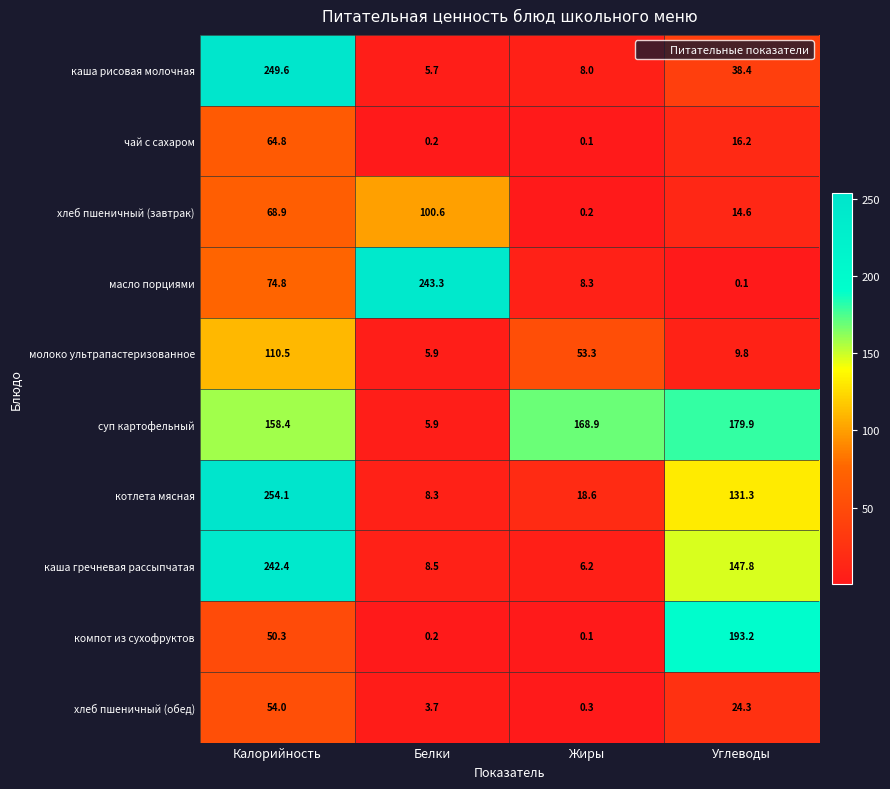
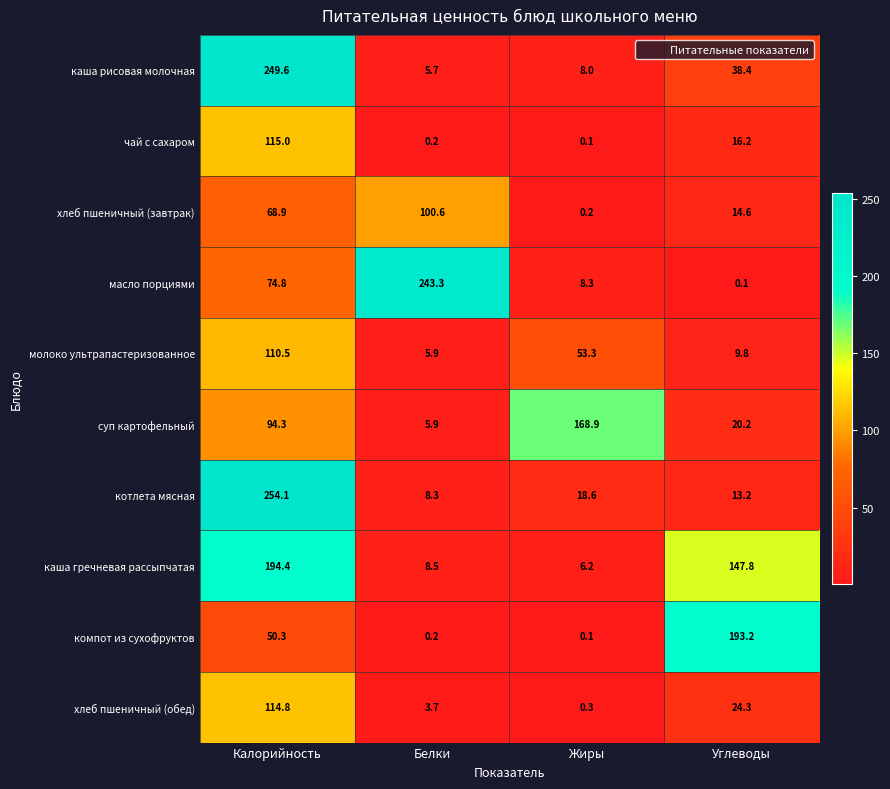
чай с сахаром, Калорийность: 64.8 -> 115.0
суп картофельный, Калорийность: 158.4 -> 94.3
суп картофельный, Углеводы: 179.9 -> 20.2
котлета мясная, Углеводы: 131.3 -> 13.2
каша гречневая рассыпчатая, Калорийность: 242.4 -> 194.4
хлеб пшеничный (обед), Калорийность: 54.0 -> 114.8
